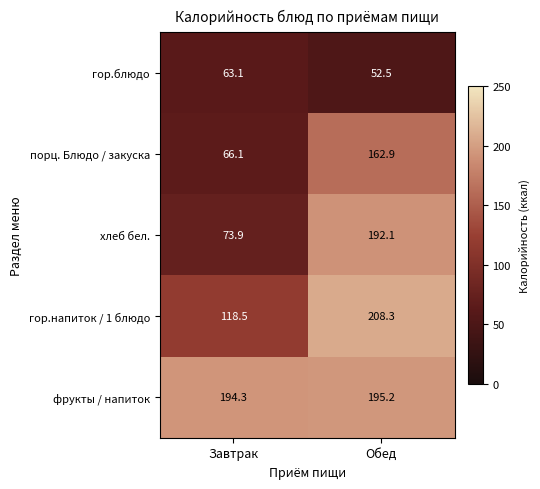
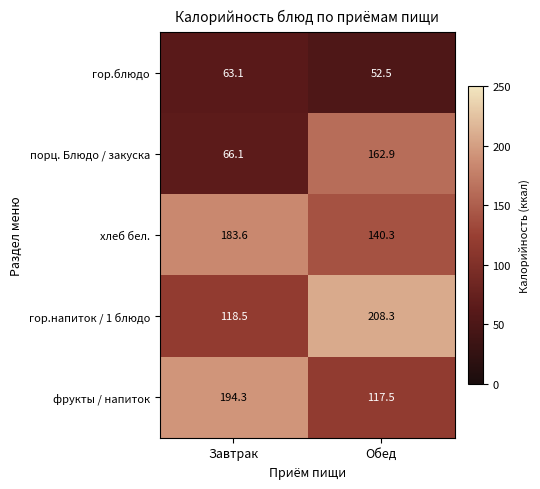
хлеб бел., Завтрак: 73.9 -> 183.6
хлеб бел., Обед: 192.1 -> 140.3
фрукты / напиток, Обед: 195.2 -> 117.5
